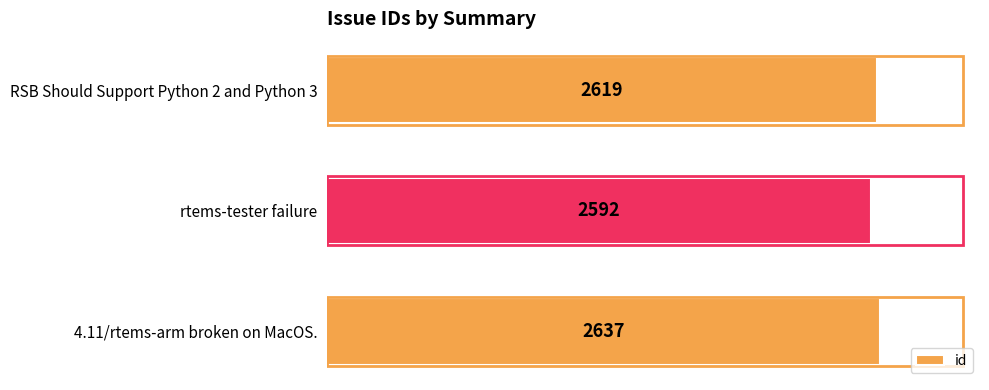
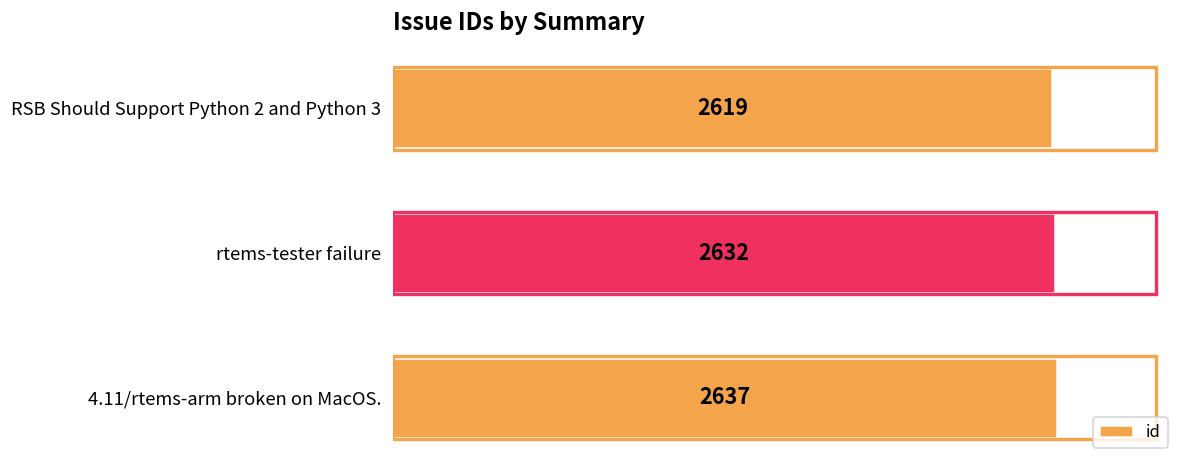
rtems-tester failure: 2592 -> 2632
